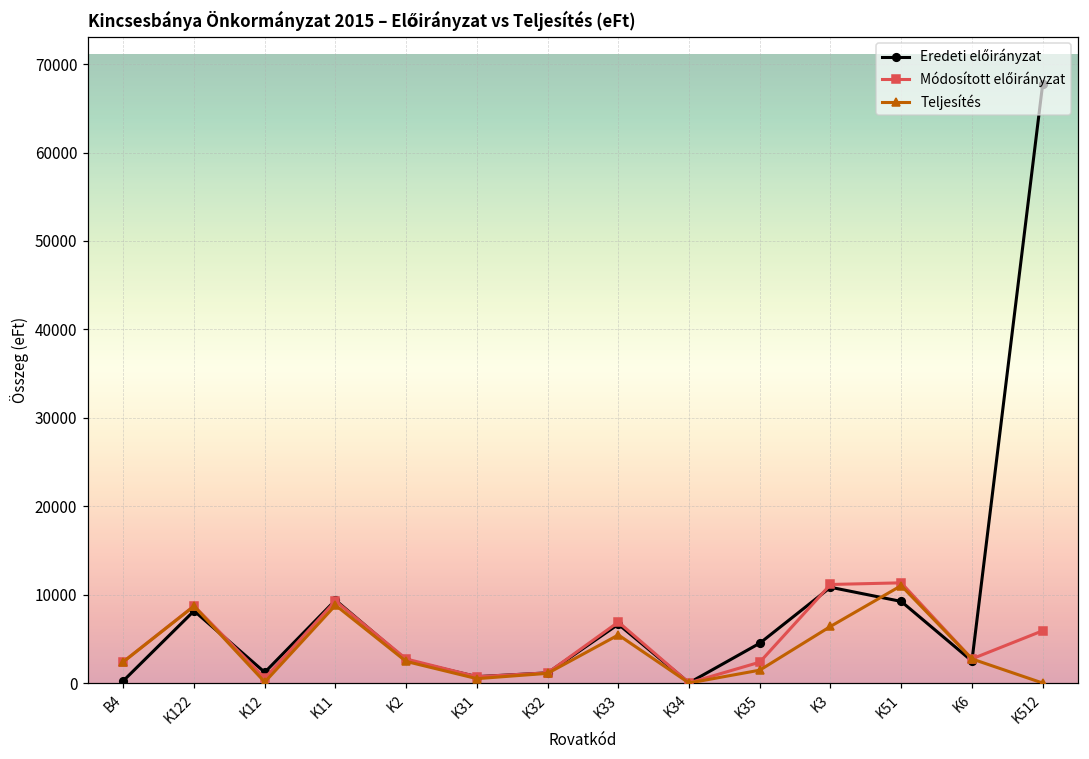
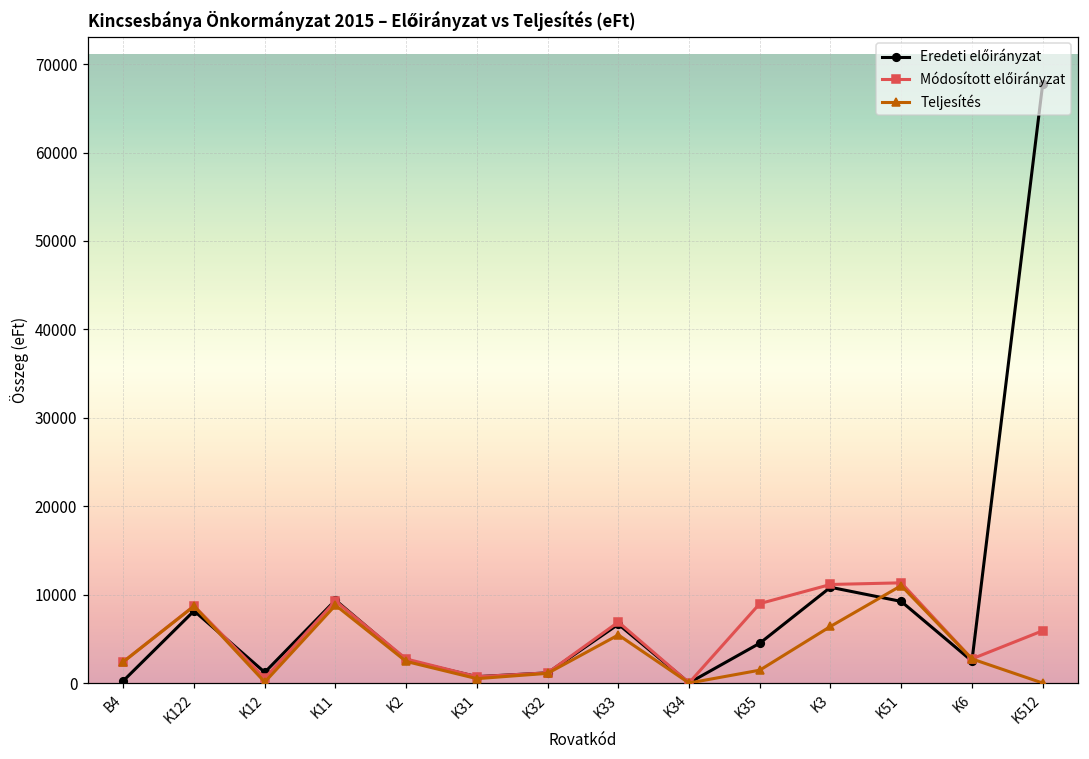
Módosított előirányzat, K35: 2000 -> 9000
